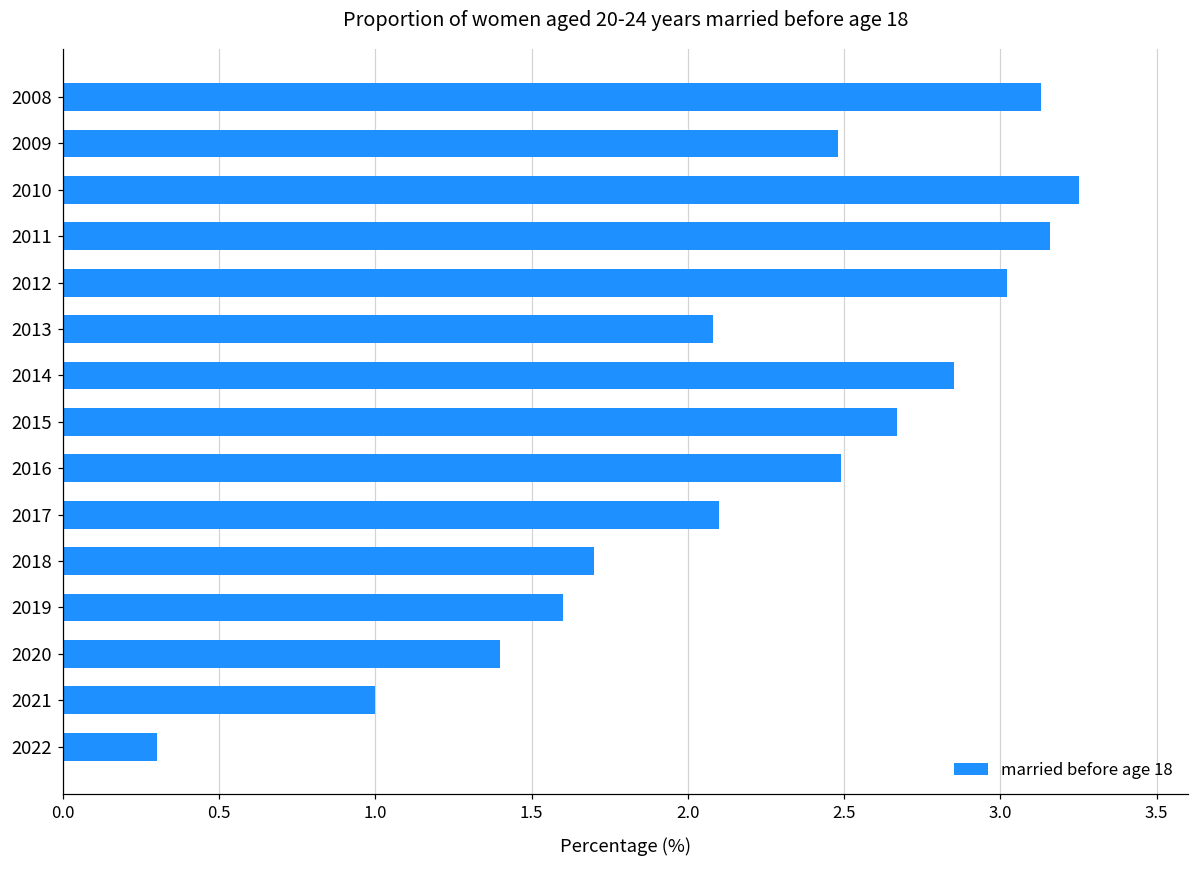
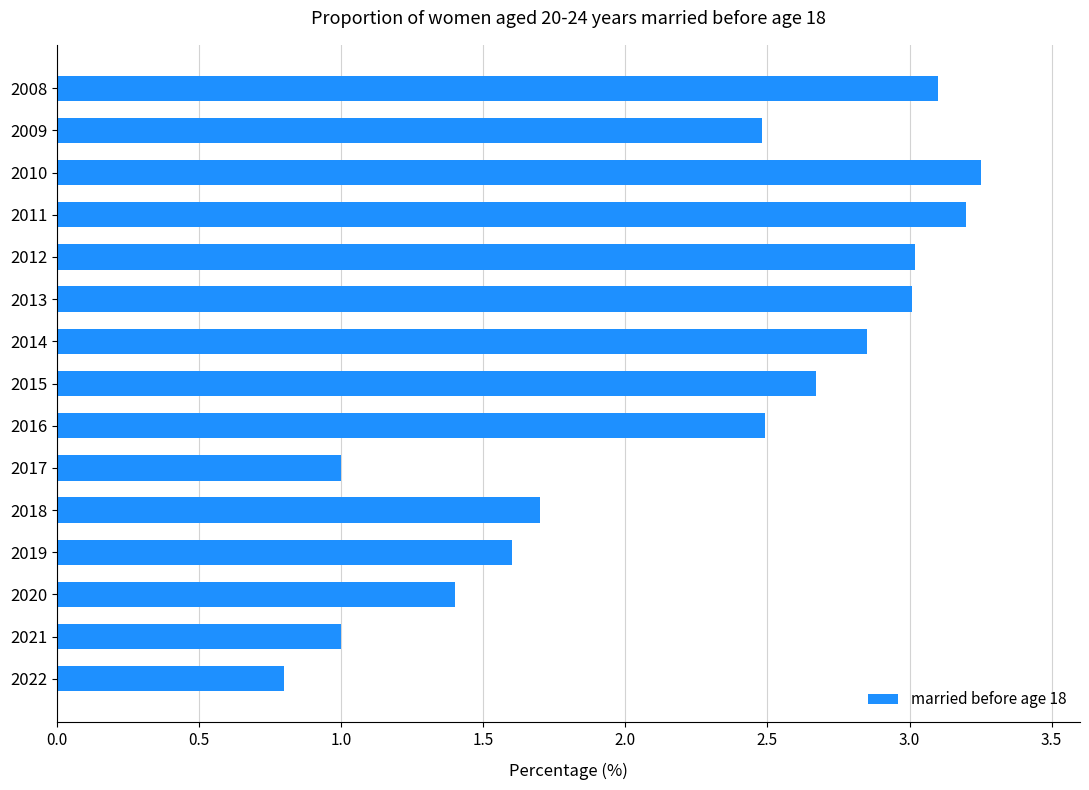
2008: 3.13 -> 3.10
2011: 3.16 -> 3.20
2013: 2.08 -> 3.01
2017: 2.1 -> 1.0
2022: 0.3 -> 0.8
